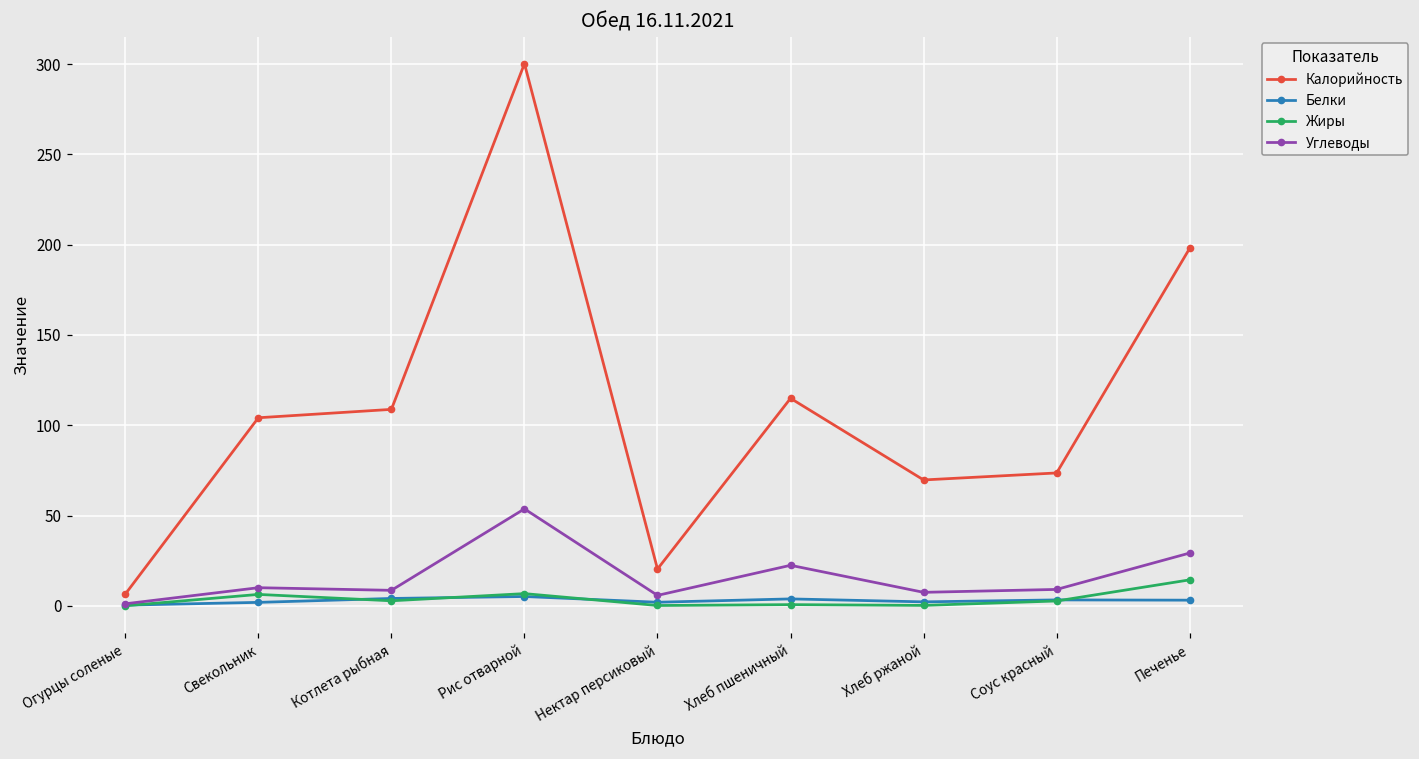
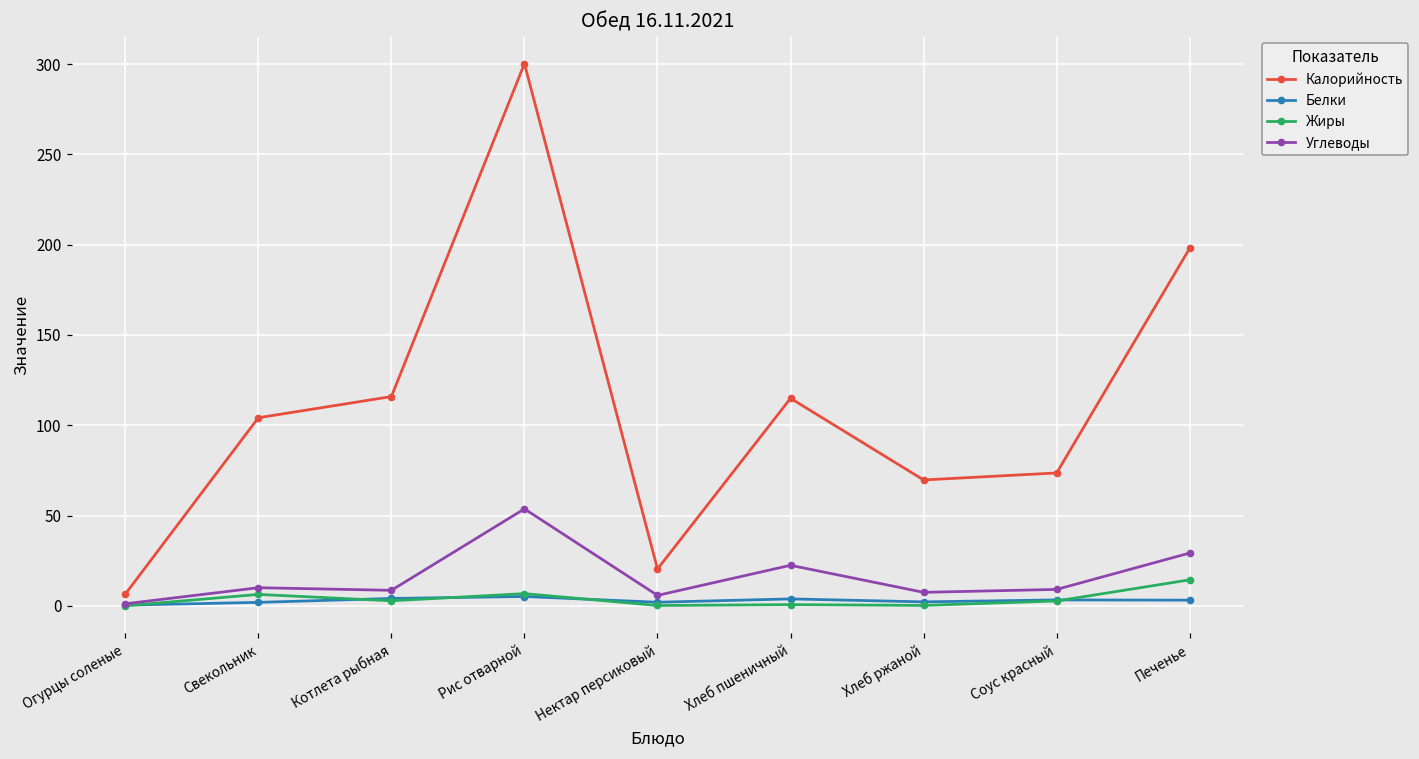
Калорийность, Котлета рыбная: 109 -> 116
